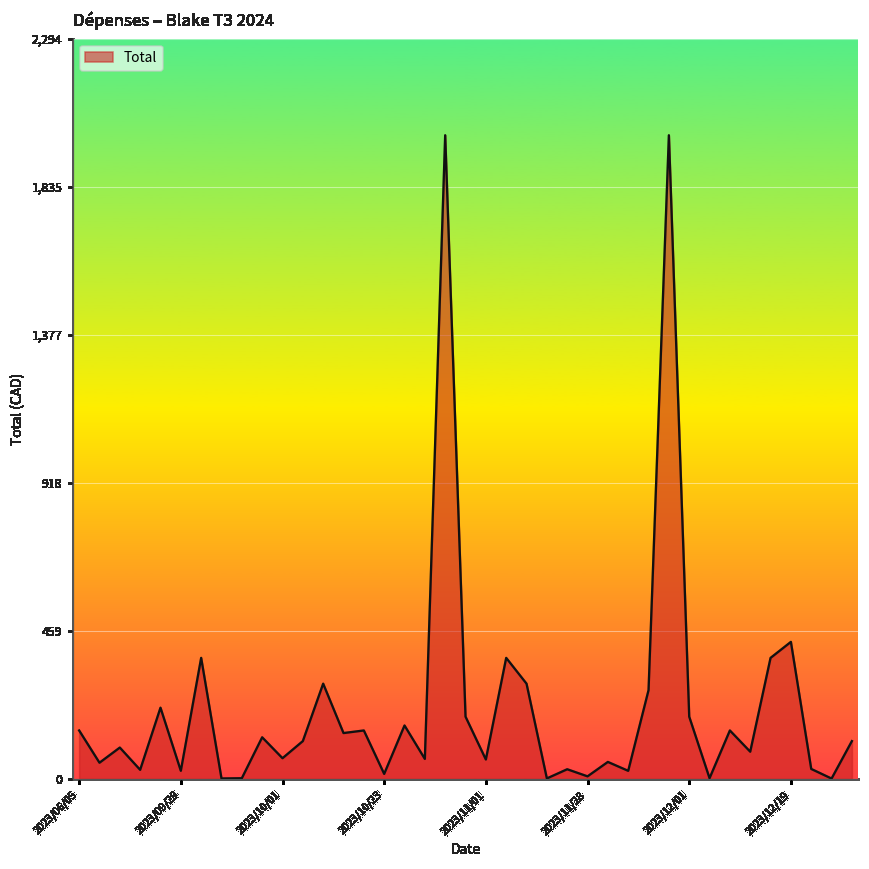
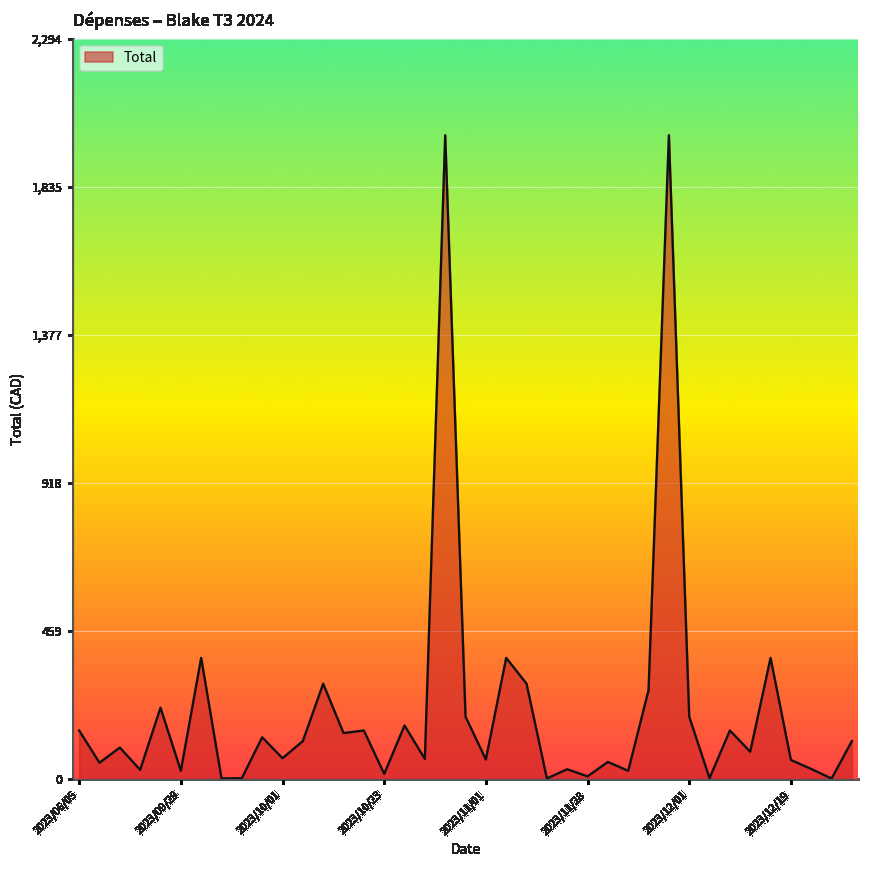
2023/12/19: 420 -> 60
